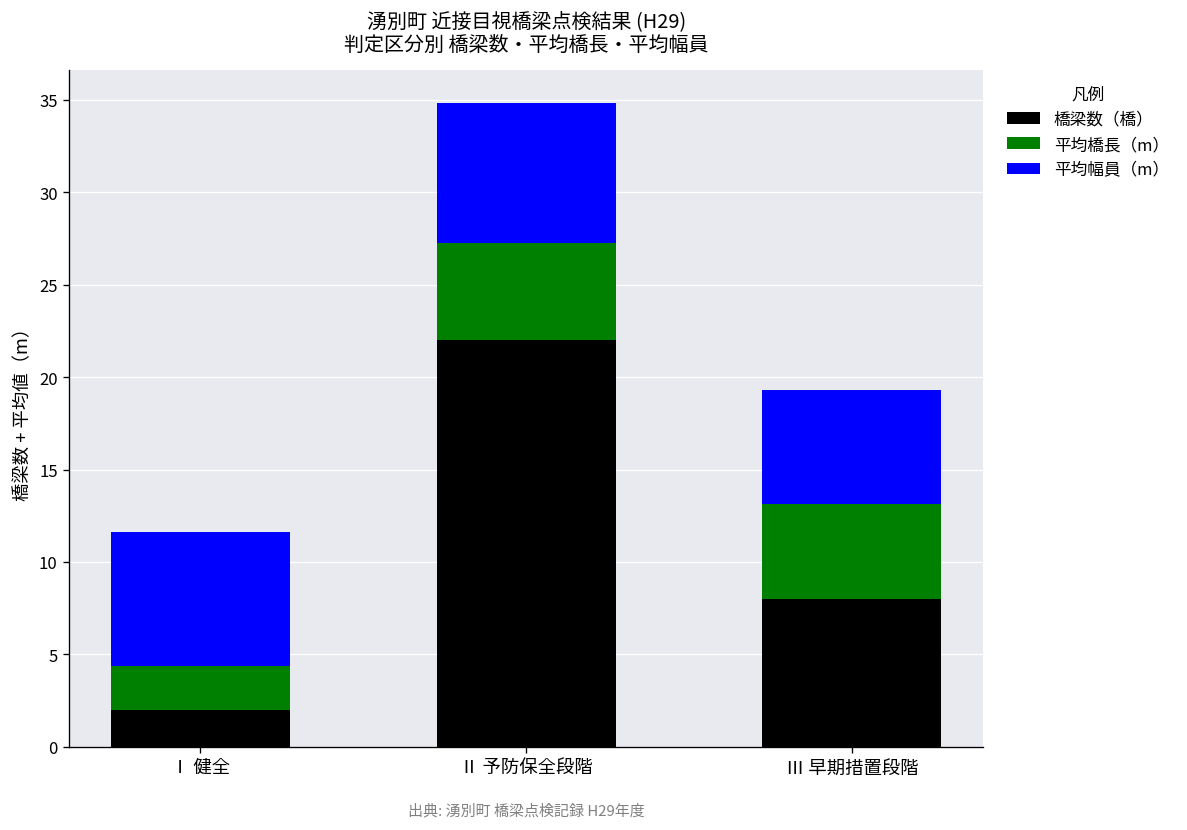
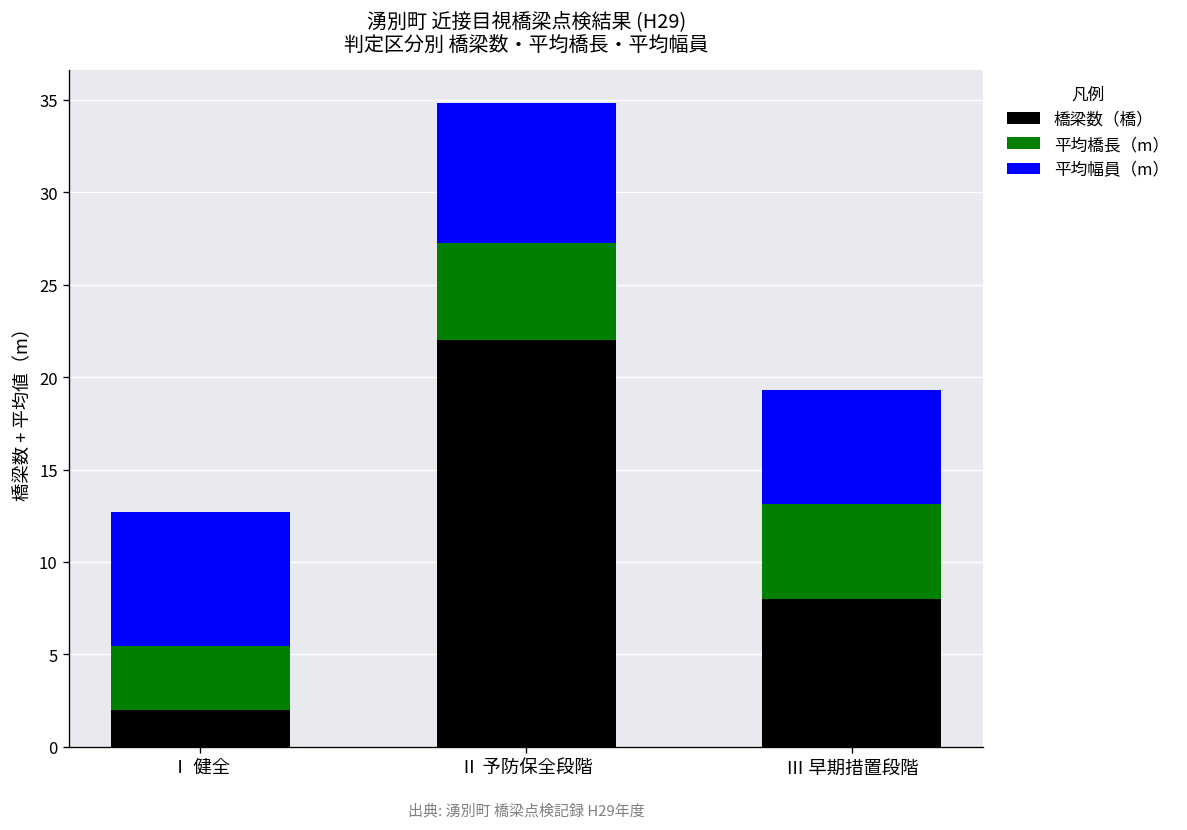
平均橋長（m）, Ⅰ 健全: 2.4 -> 3.5
